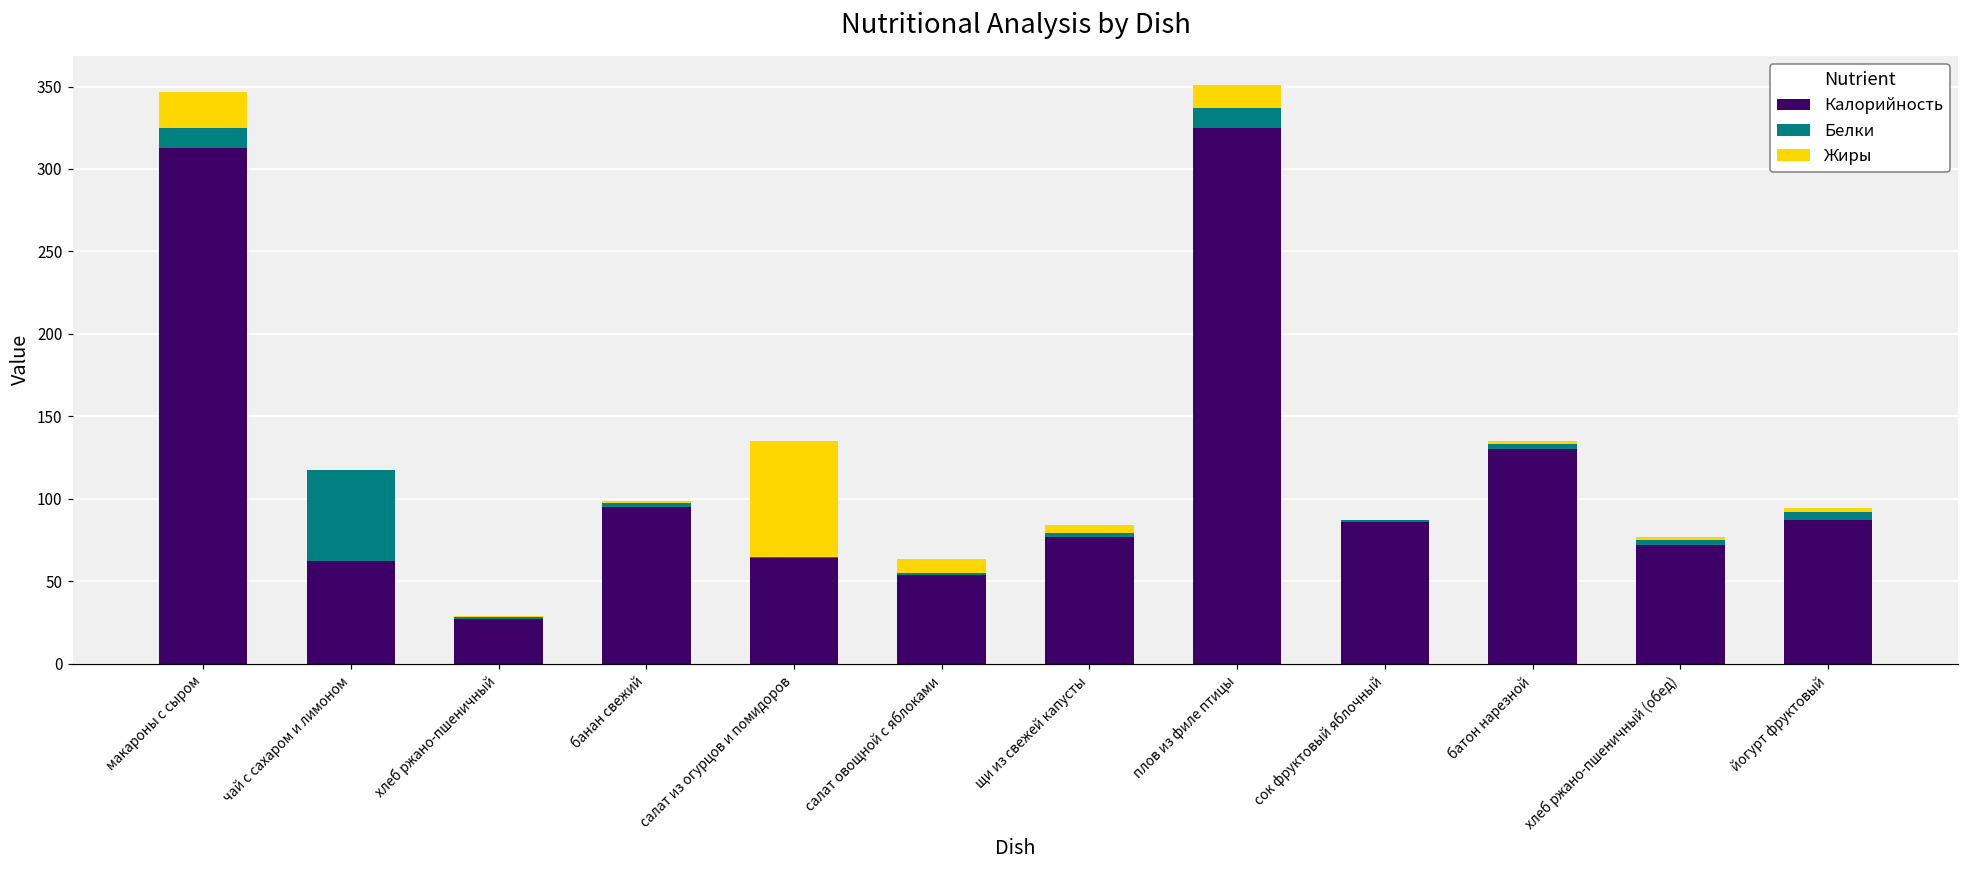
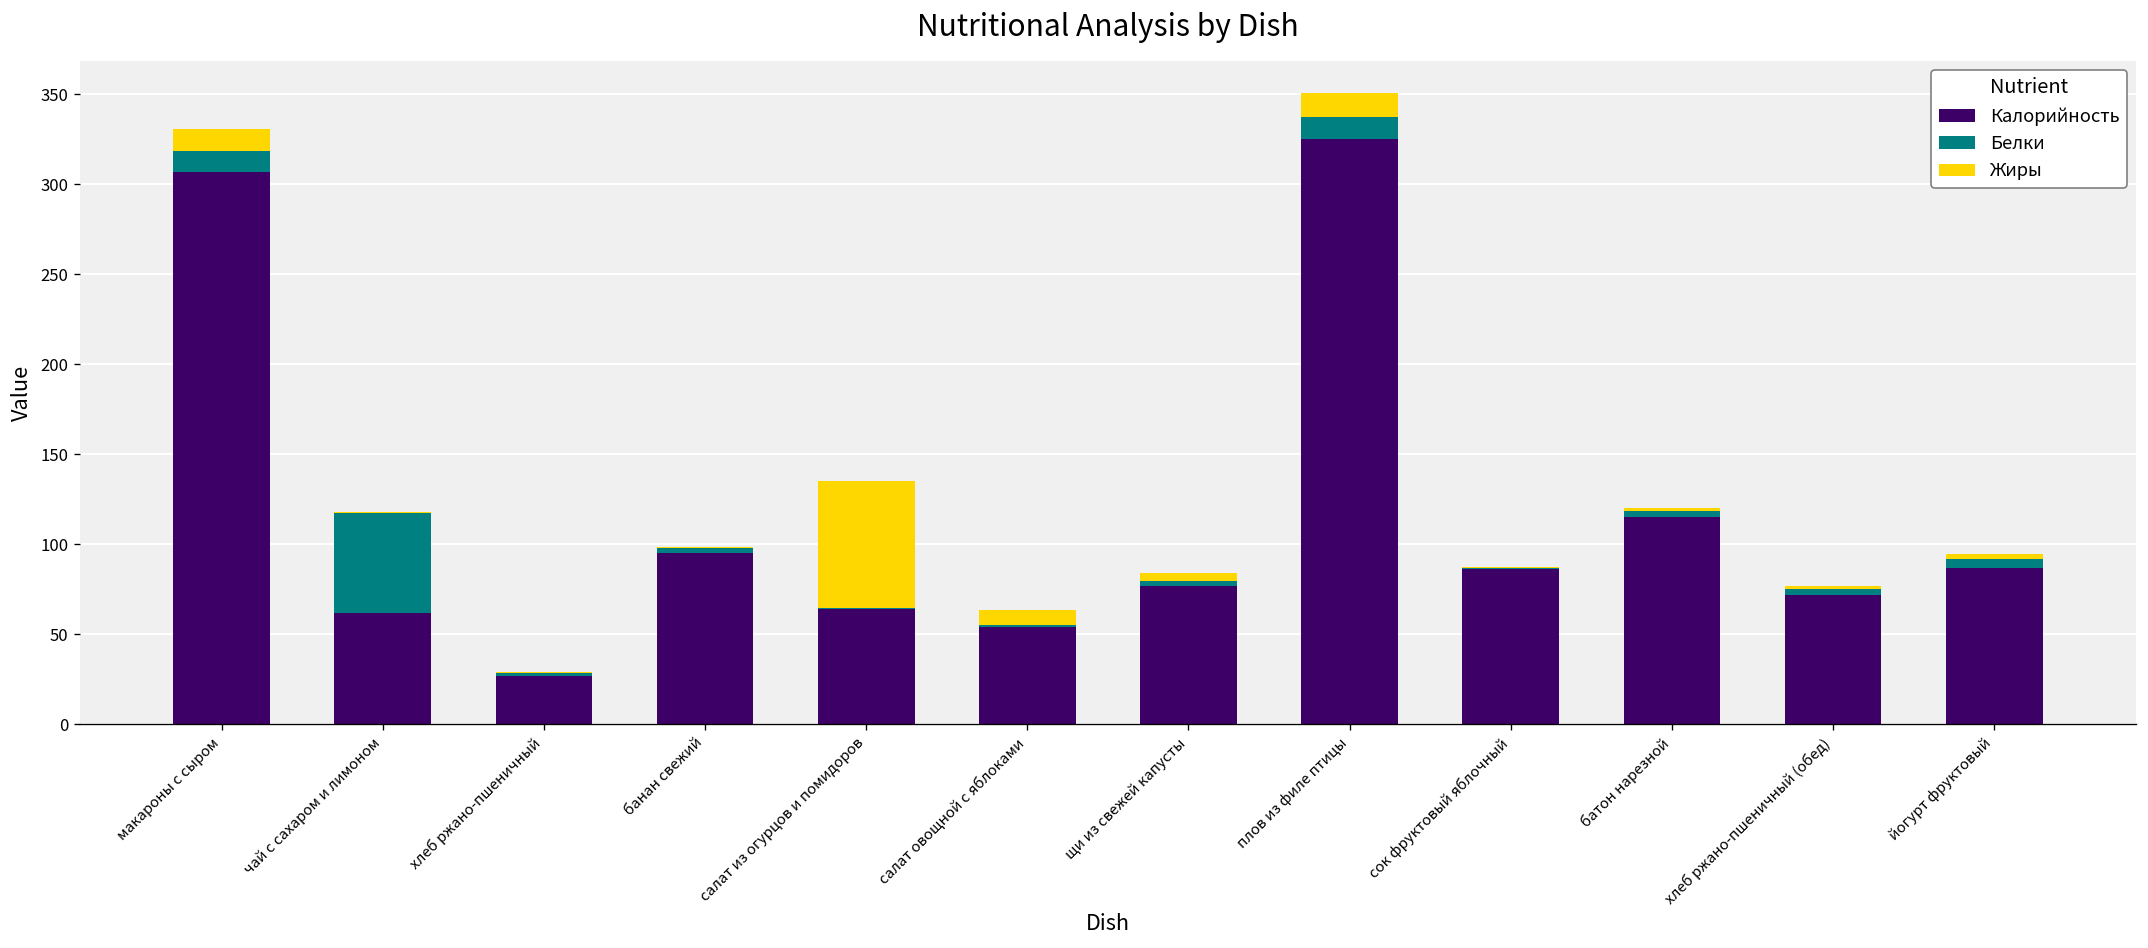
Калорийность, макароны с сыром: 313 -> 307
Жиры, макароны с сыром: 22 -> 12
Калорийность, батон нарезной: 130 -> 115
